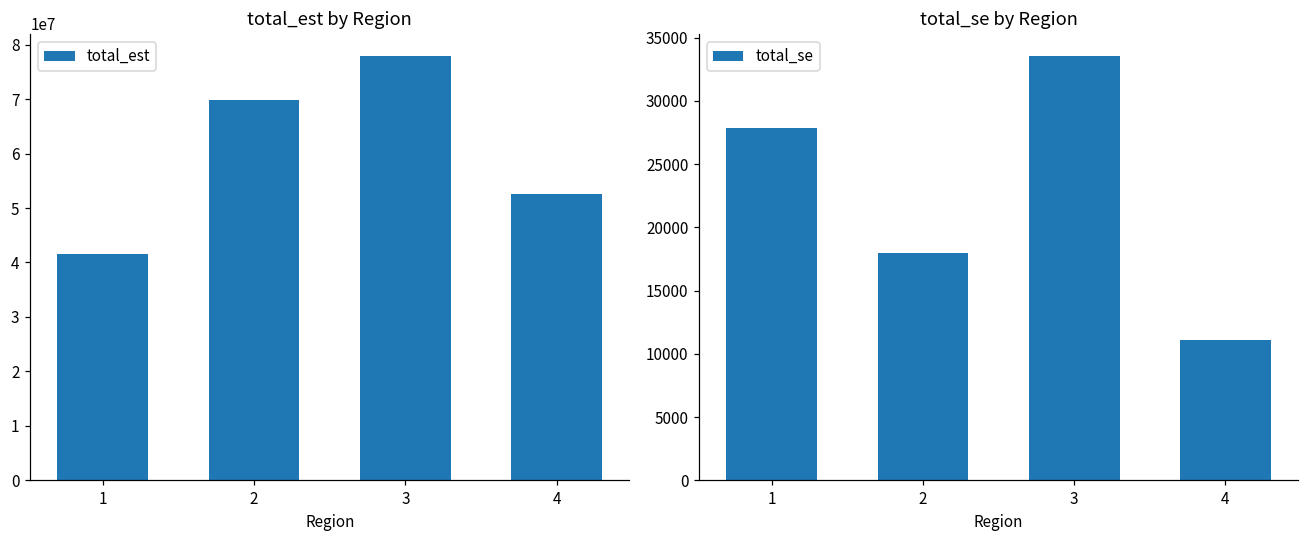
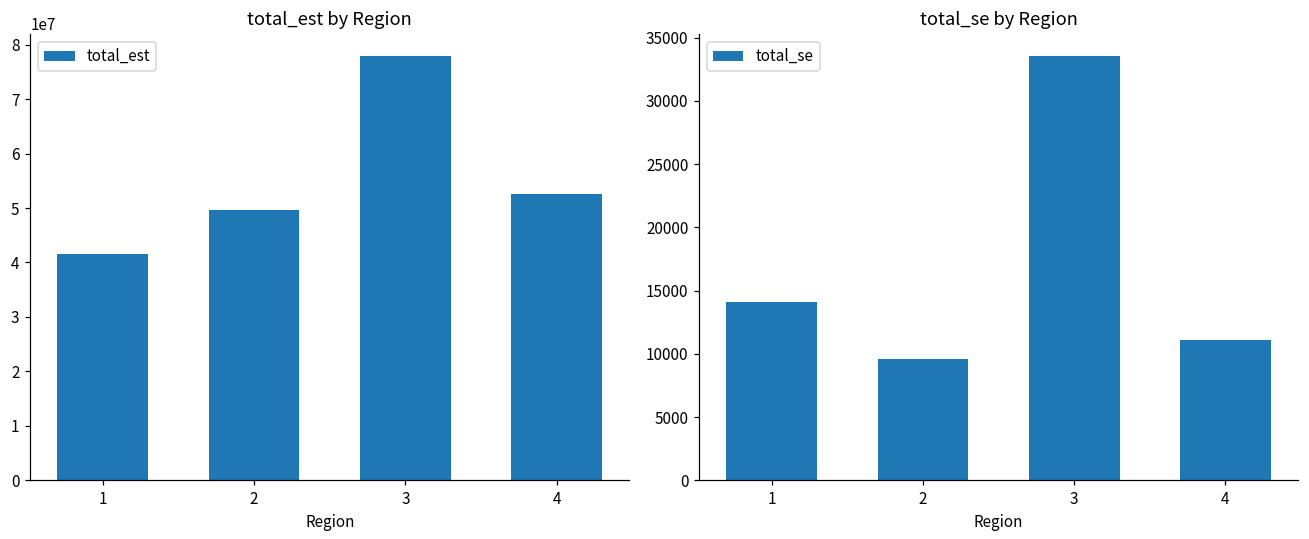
total_est by Region, 2: 70000000 -> 50000000
total_se by Region, 1: 27800 -> 14100
total_se by Region, 2: 18000 -> 9600
